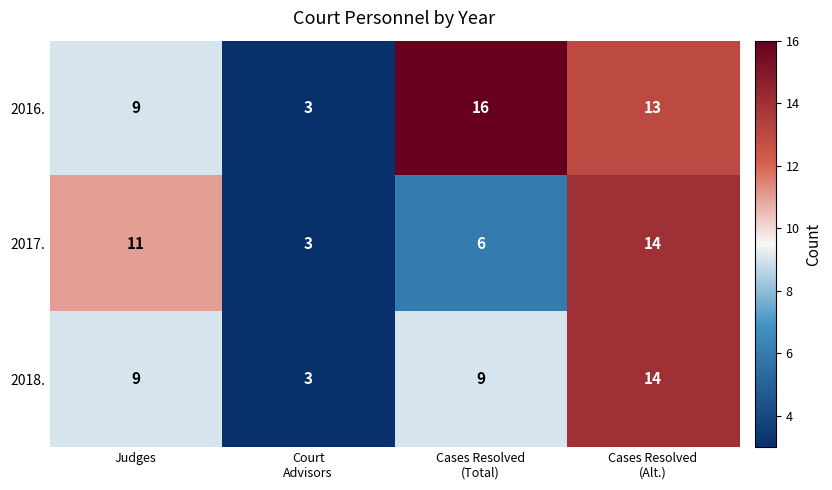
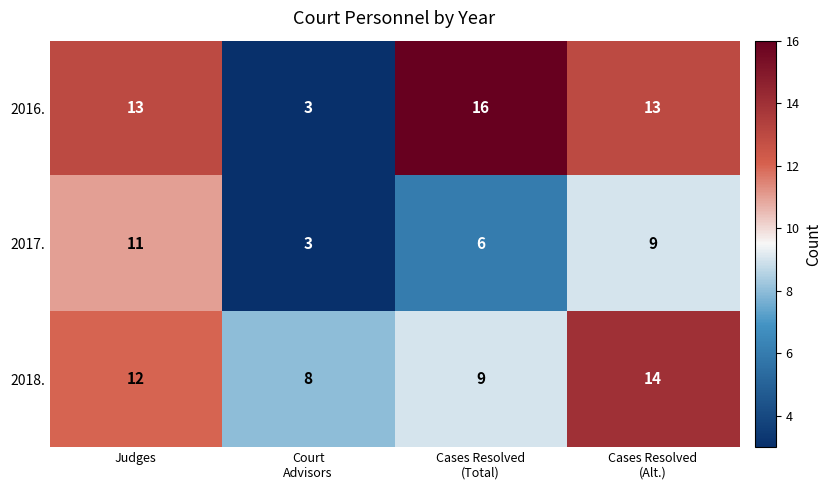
2016., Judges: 9 -> 13
2017., Cases Resolved (Alt.): 14 -> 9
2018., Judges: 9 -> 12
2018., Court Advisors: 3 -> 8
